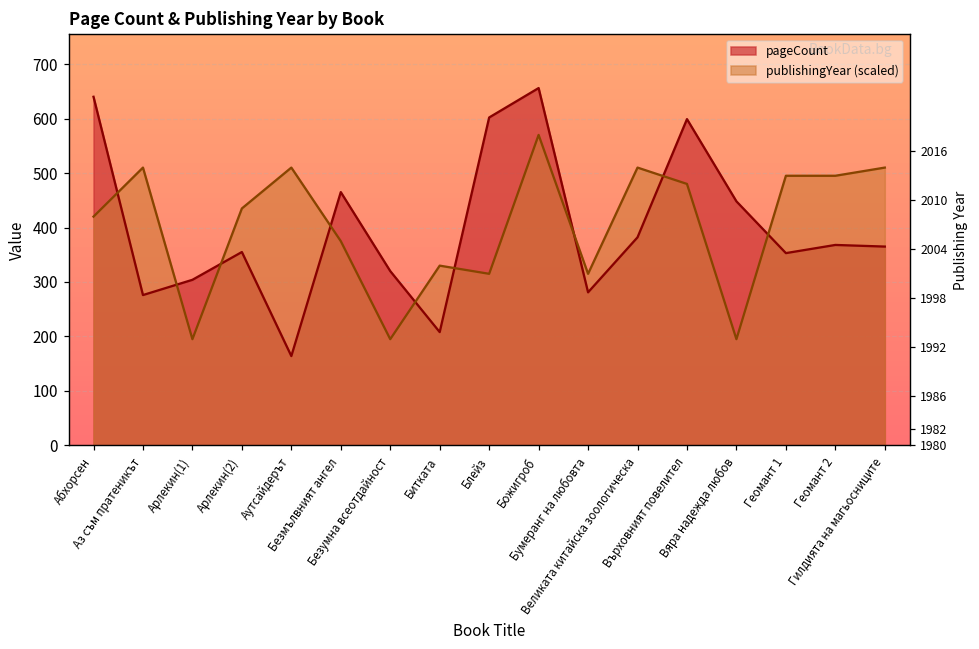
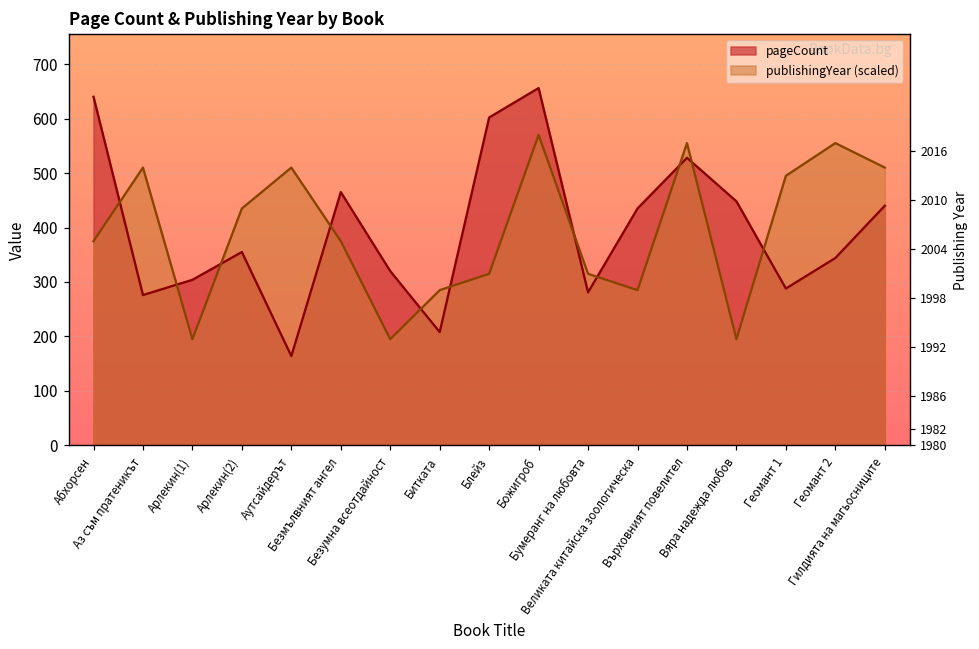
publishingYear (scaled), Абхорсен: 420 -> 380
publishingYear (scaled), Битката: 330 -> 290
pageCount, Великата китайска зоологическа: 380 -> 440
publishingYear (scaled), Великата китайска зоологическа: 510 -> 290
pageCount, Върховният повелител: 600 -> 530
publishingYear (scaled), Върховният повелител: 480 -> 560
pageCount, Геомант 1: 350 -> 290
pageCount, Геомант 2: 370 -> 340
publishingYear (scaled), Геомант 2: 500 -> 560
pageCount, Гилдията на магьосниците: 370 -> 440
